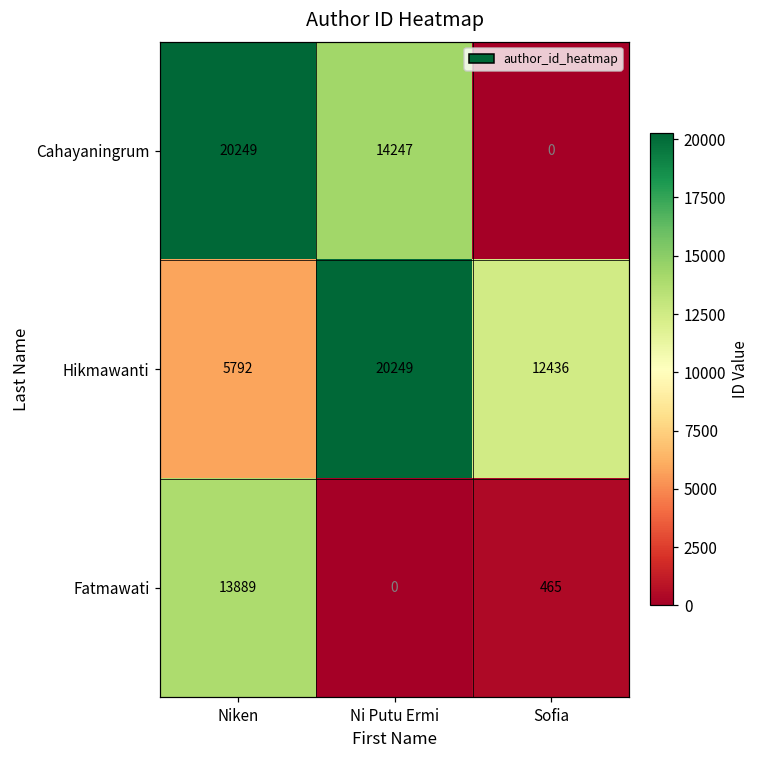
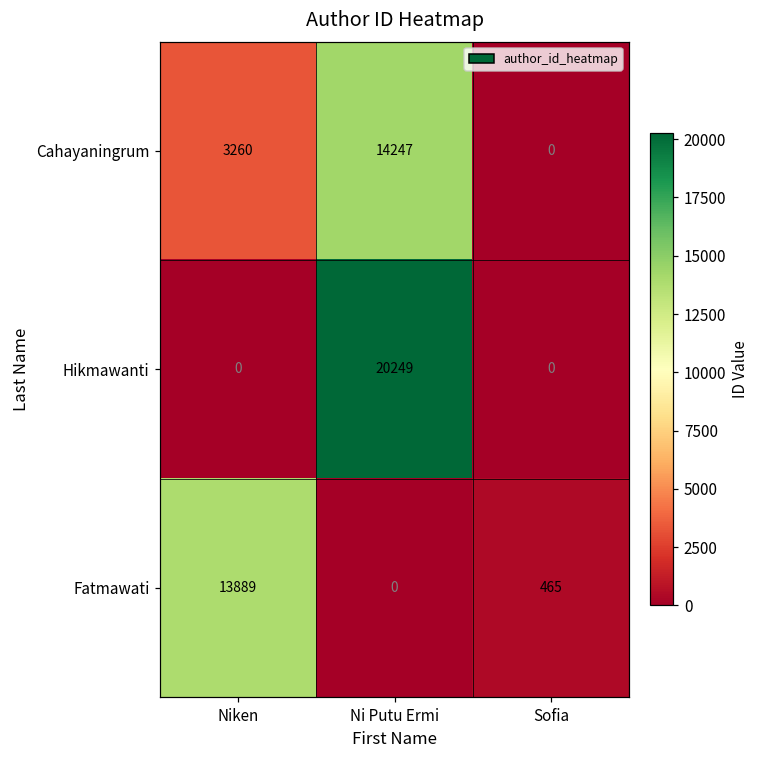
Cahayaningrum, Niken: 20249 -> 3260
Hikmawanti, Niken: 5792 -> 0
Hikmawanti, Sofia: 12436 -> 0
